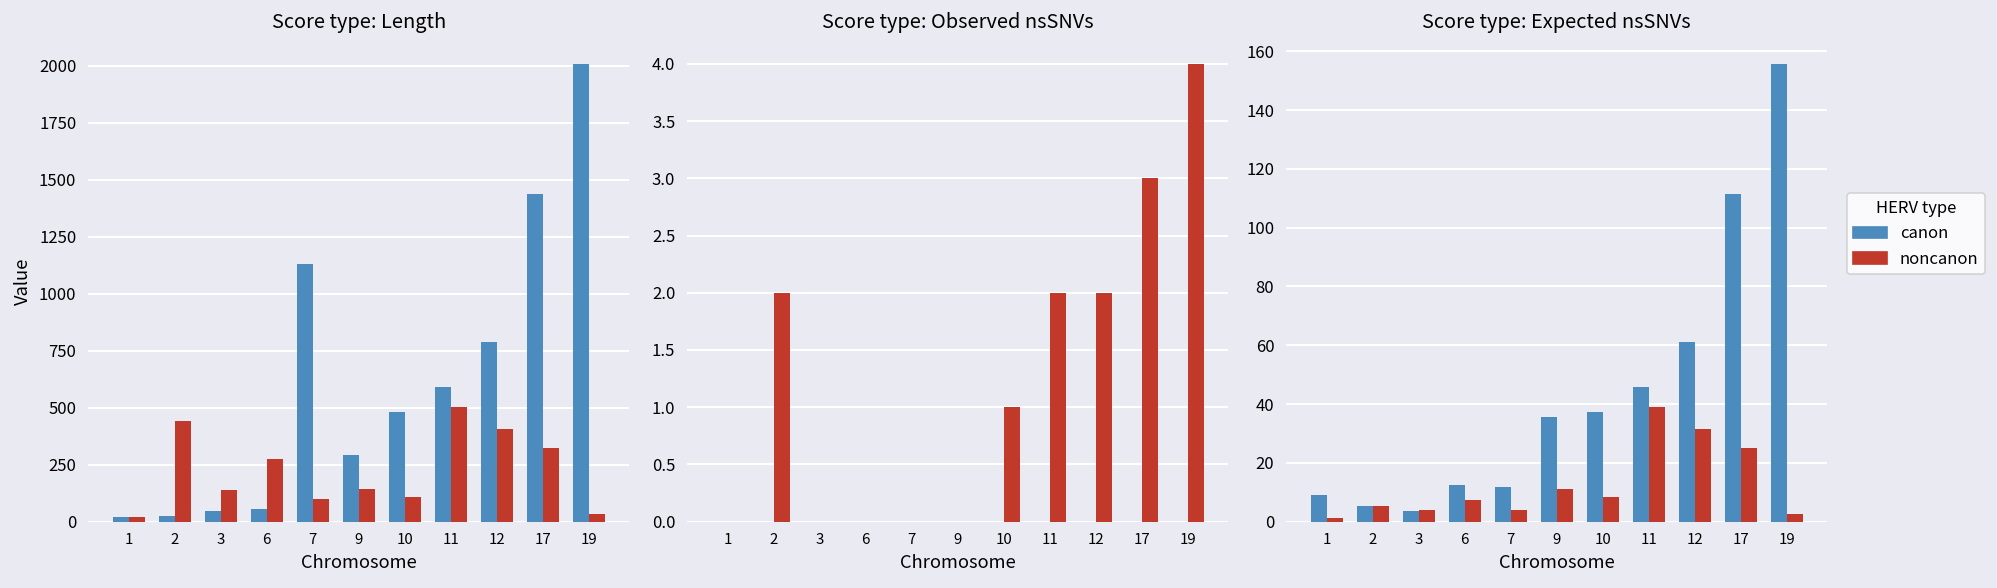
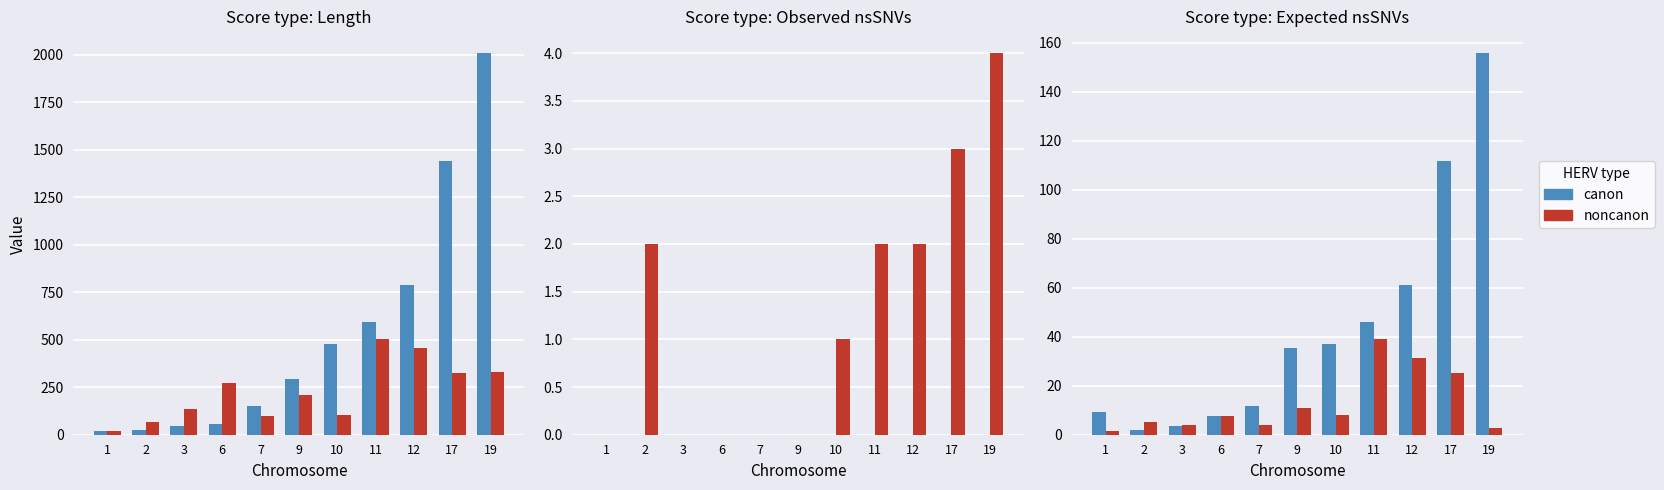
Score type: Length, noncanon, 2: 440 -> 70
Score type: Length, canon, 7: 1130 -> 150
Score type: Length, noncanon, 9: 140 -> 210
Score type: Length, noncanon, 12: 410 -> 460
Score type: Length, noncanon, 19: 30 -> 330
Score type: Expected nsSNVs, canon, 2: 5 -> 2
Score type: Expected nsSNVs, canon, 6: 13 -> 7
